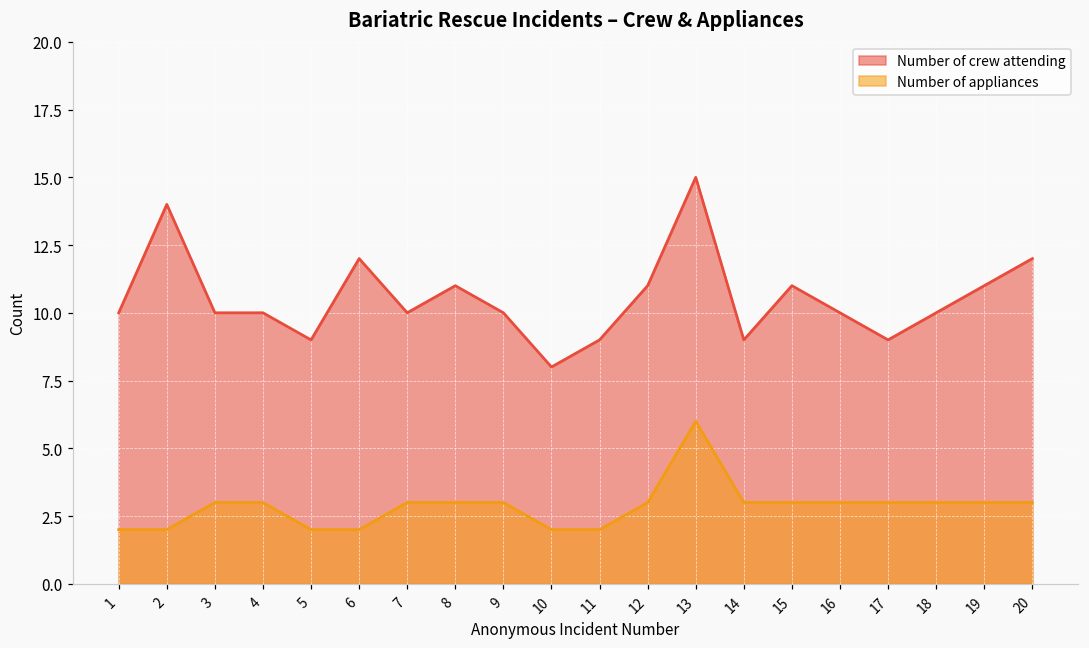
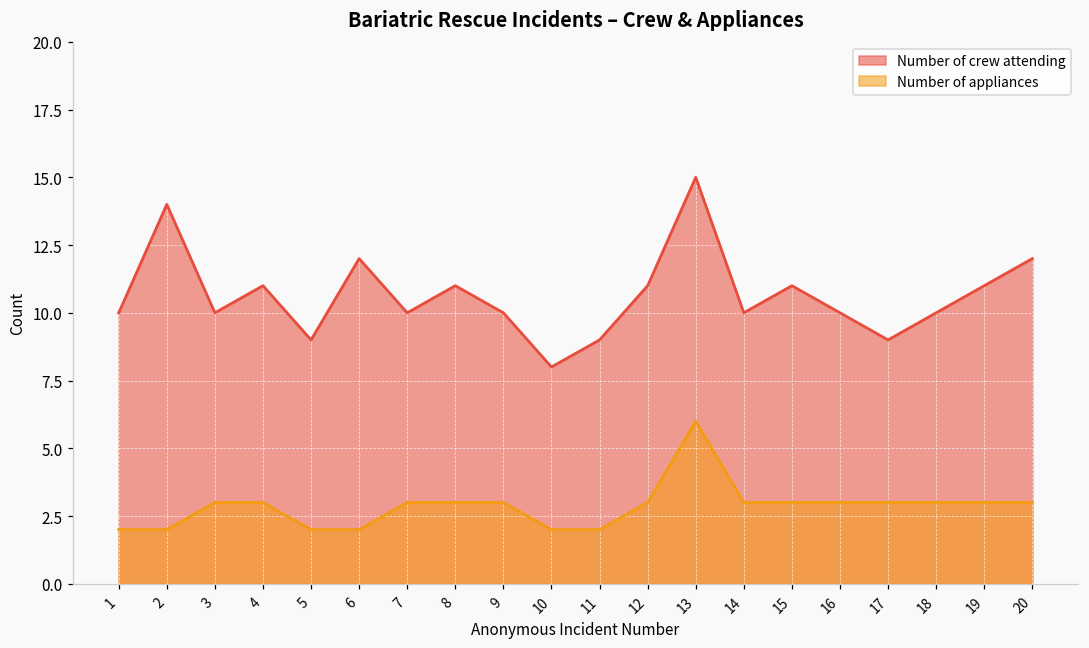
Number of crew attending, 4: 10 -> 11
Number of crew attending, 14: 9 -> 10
